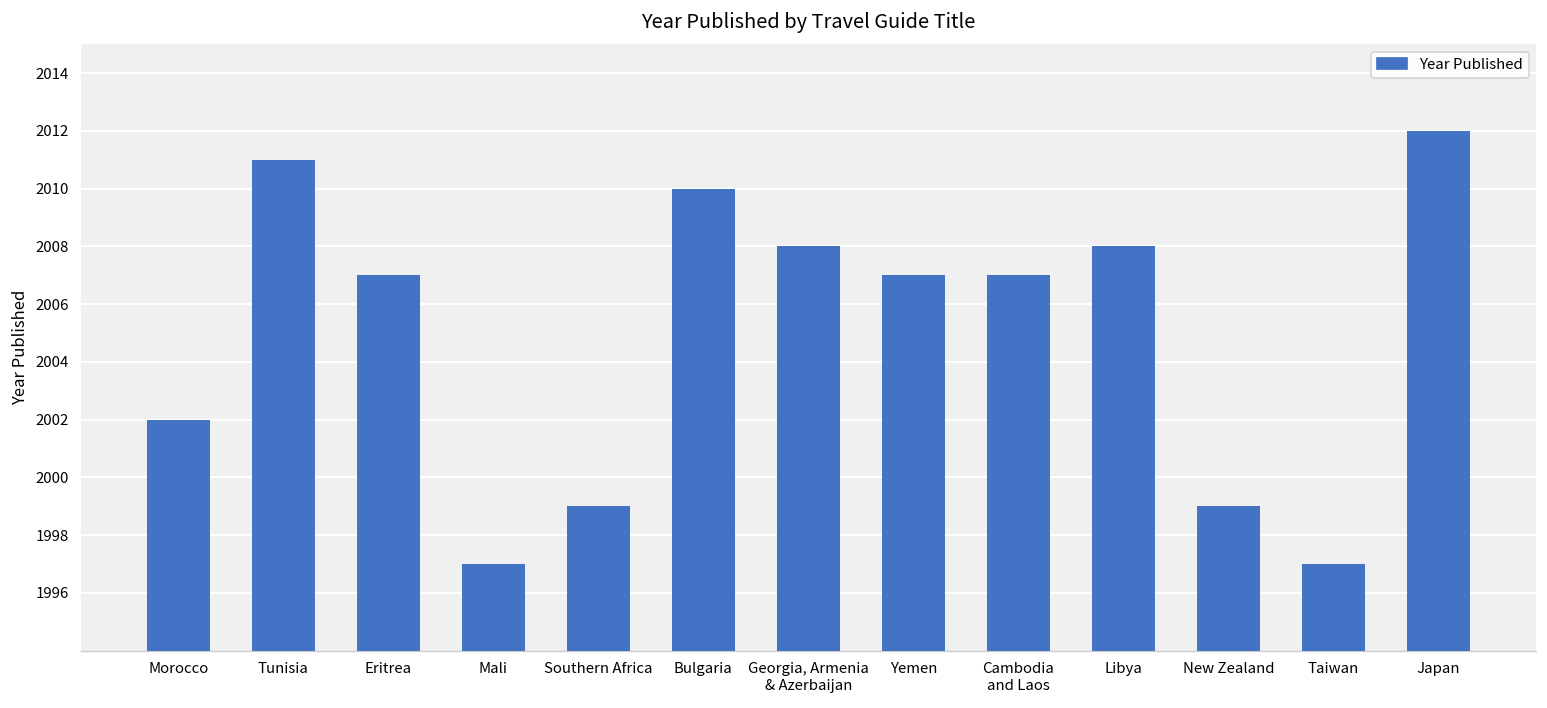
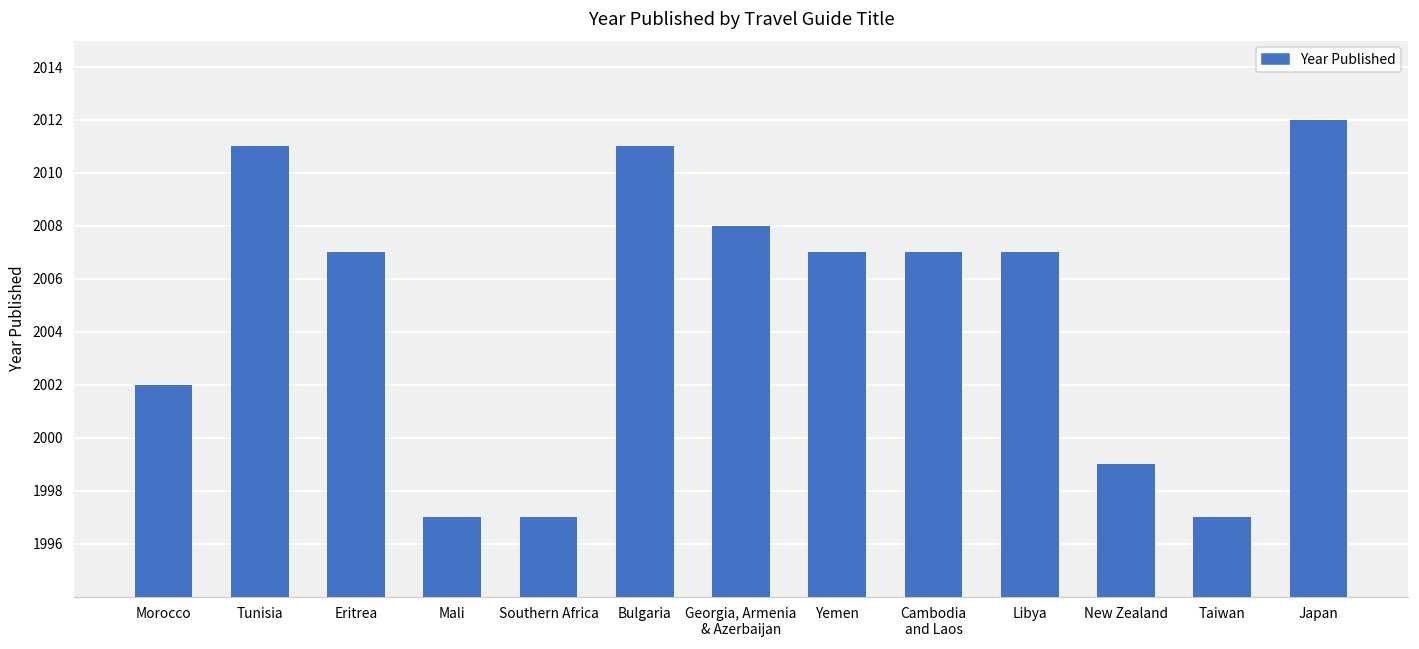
Southern Africa: 1999 -> 1997
Bulgaria: 2010 -> 2011
Libya: 2008 -> 2007
